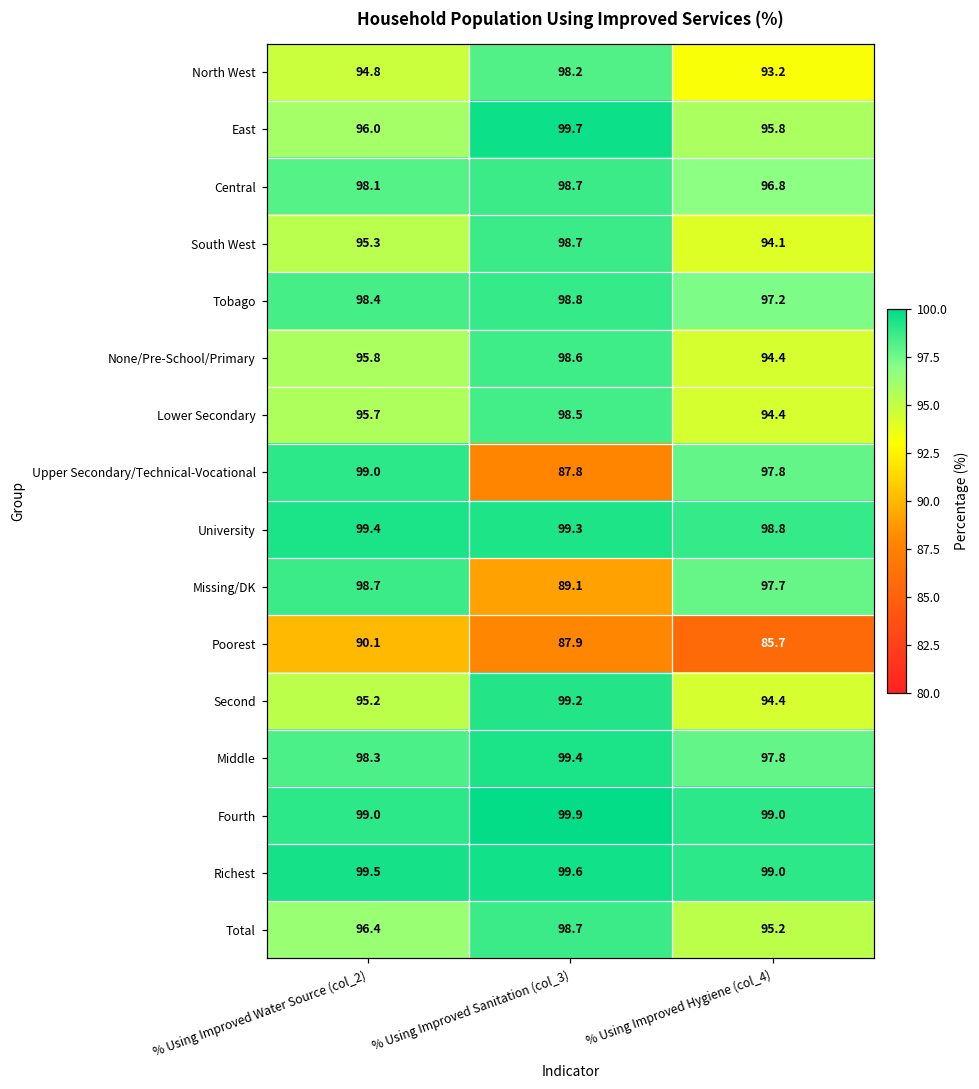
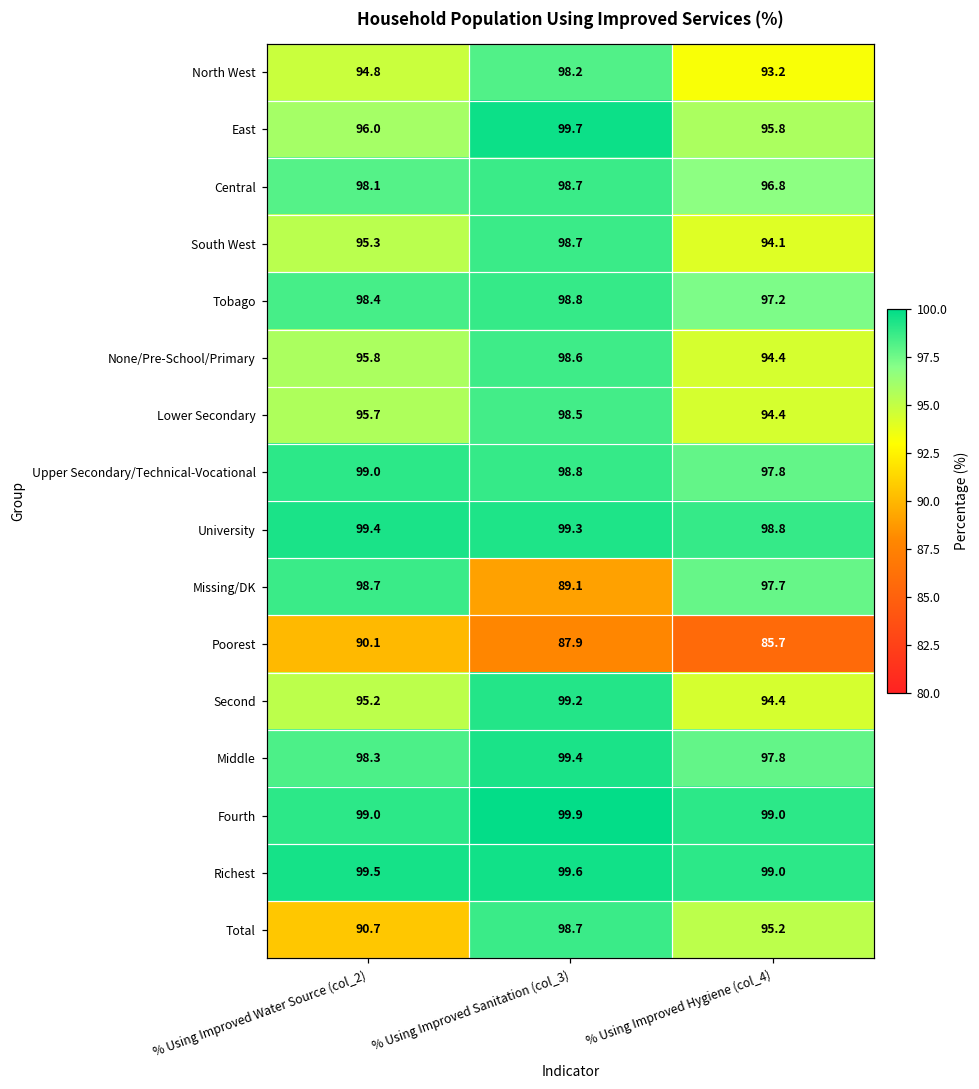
Upper Secondary/Technical-Vocational, % Using Improved Sanitation (col_3): 87.8 -> 98.8
Total, % Using Improved Water Source (col_2): 96.4 -> 90.7
